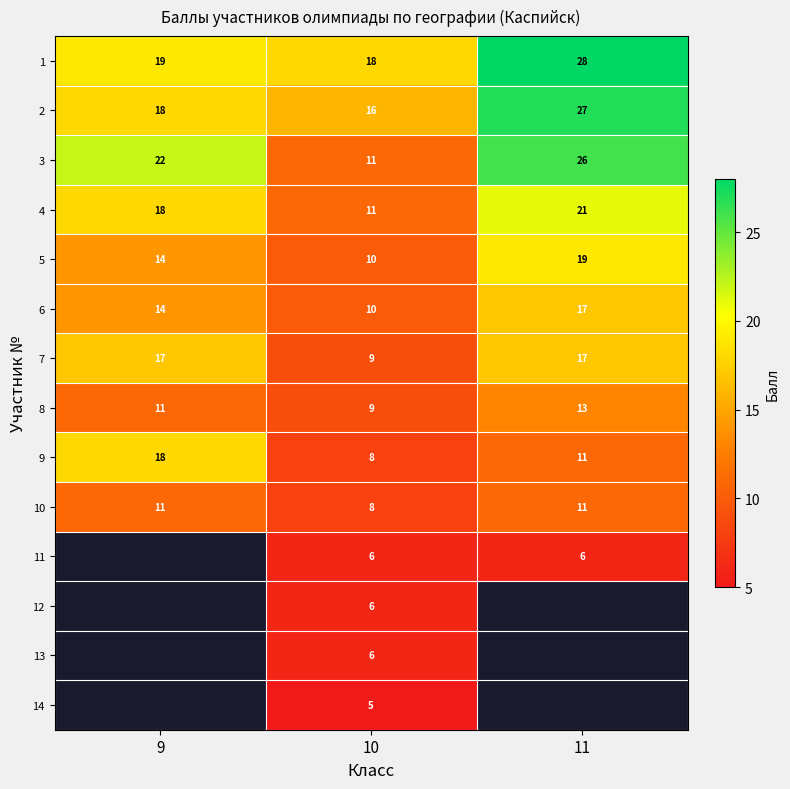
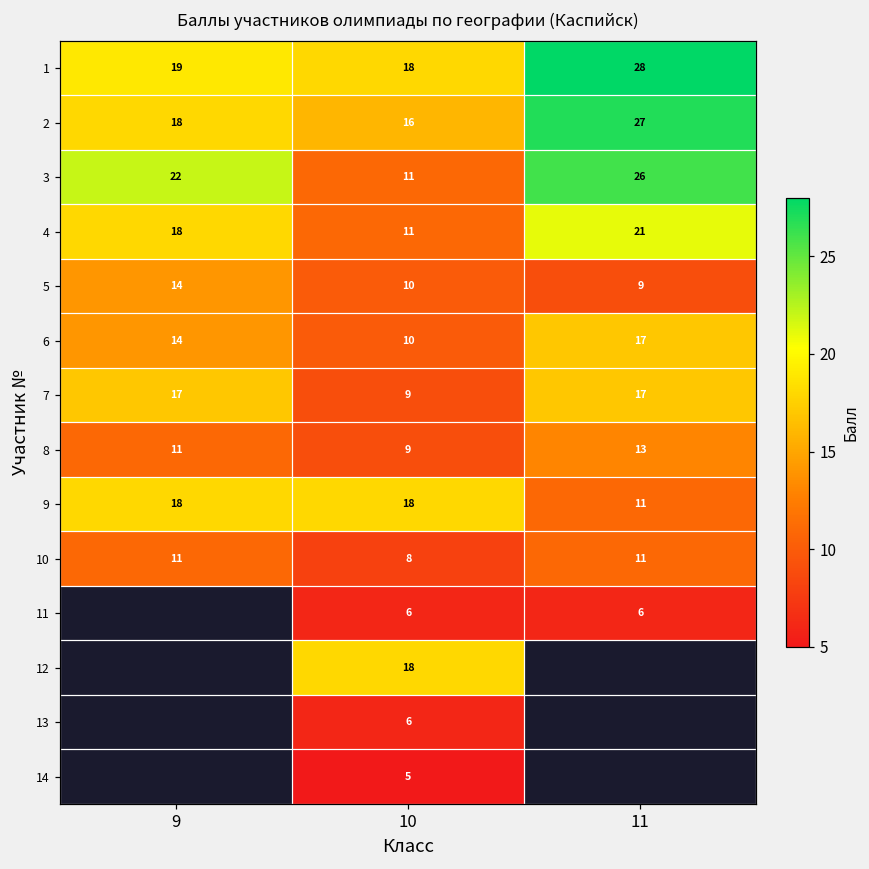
5, 11: 19 -> 9
9, 10: 8 -> 18
12, 10: 6 -> 18
